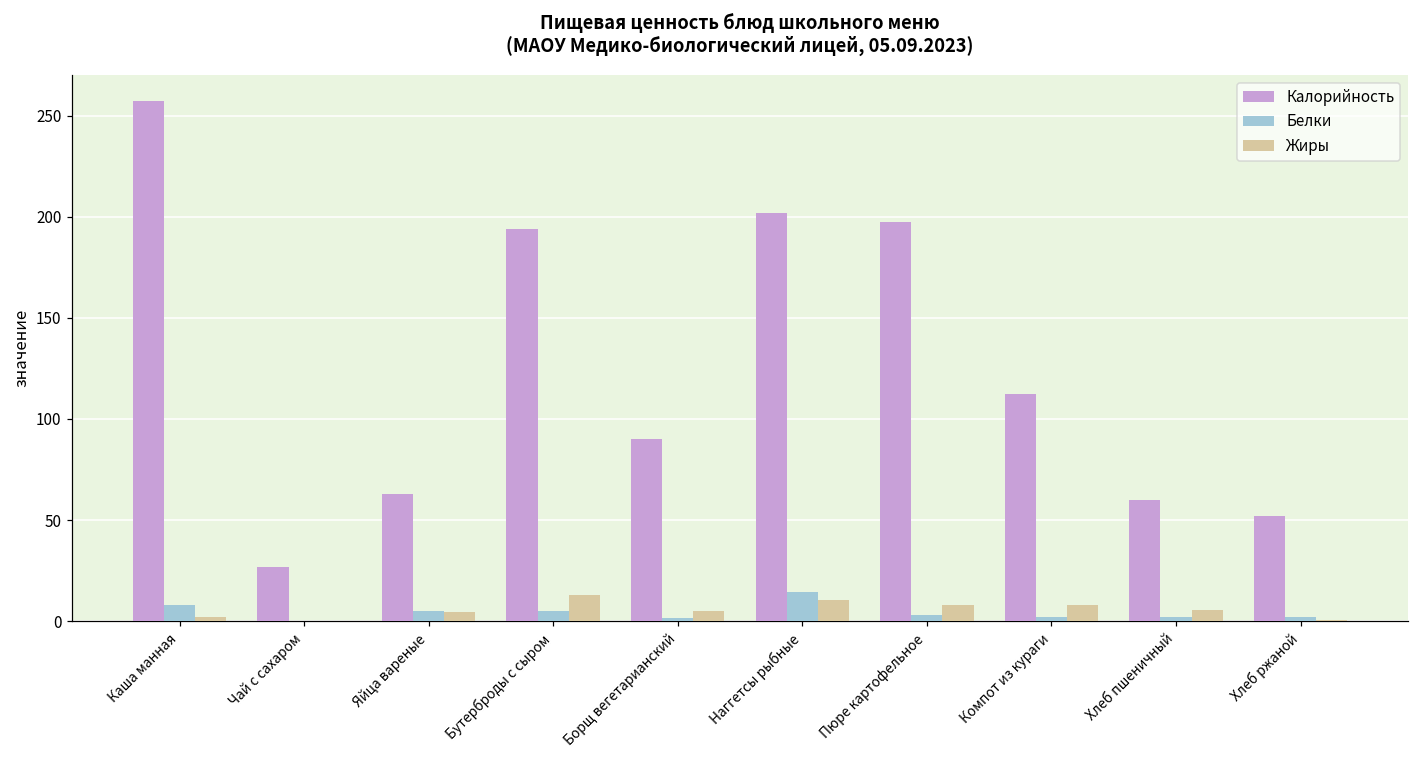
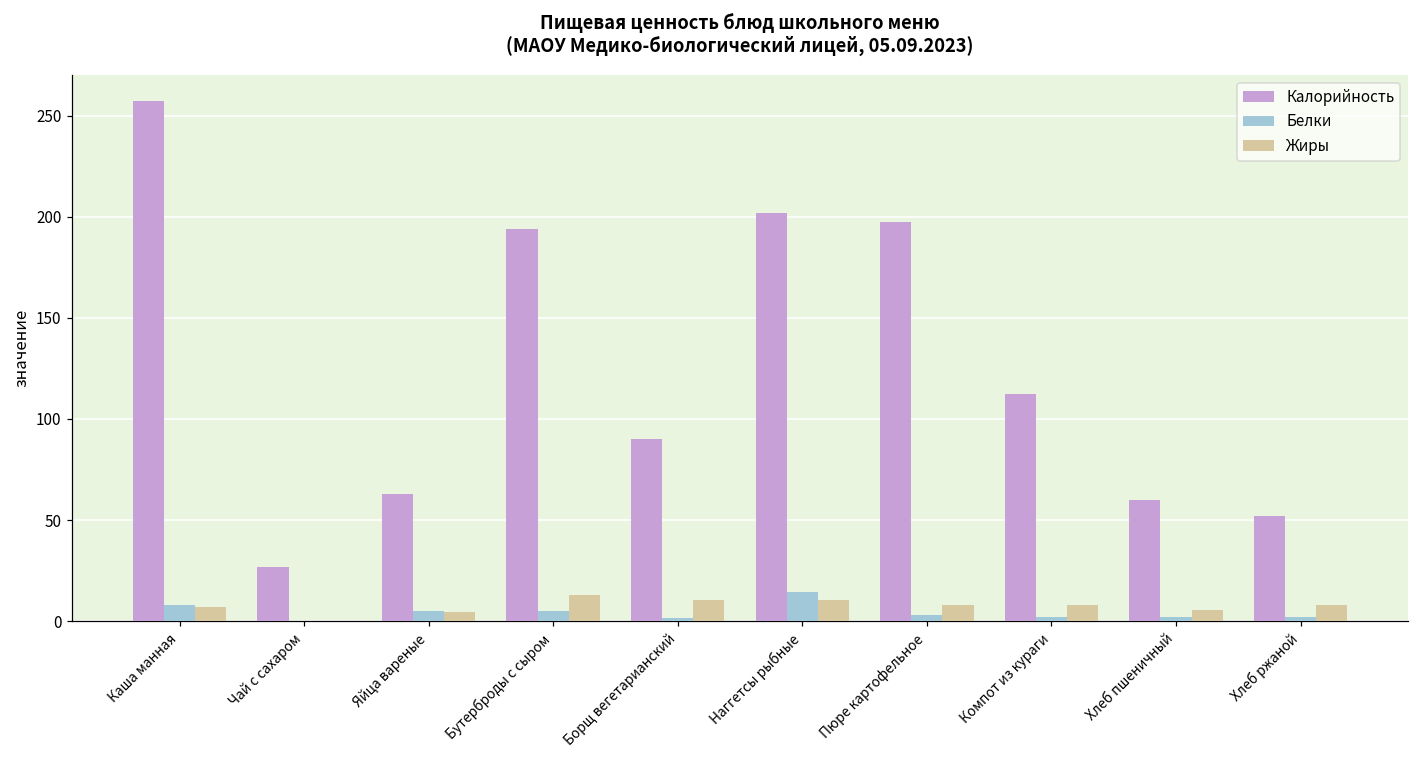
Жиры, Каша манная: 2 -> 7
Жиры, Борщ вегетарианский: 5 -> 11
Жиры, Хлеб ржаной: 0 -> 8
